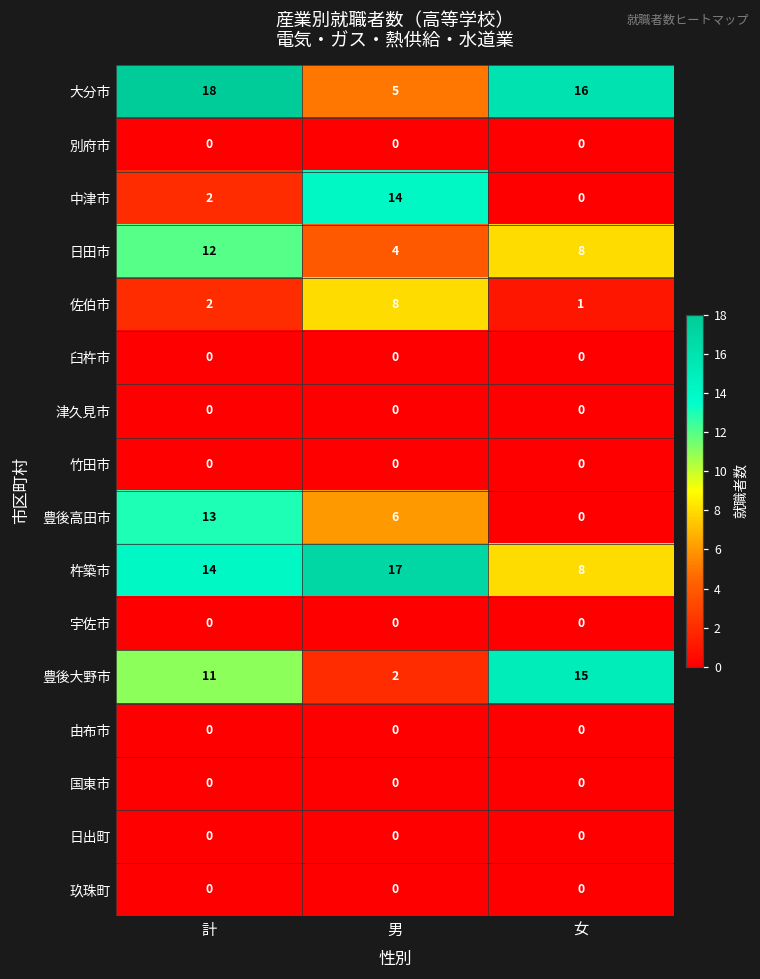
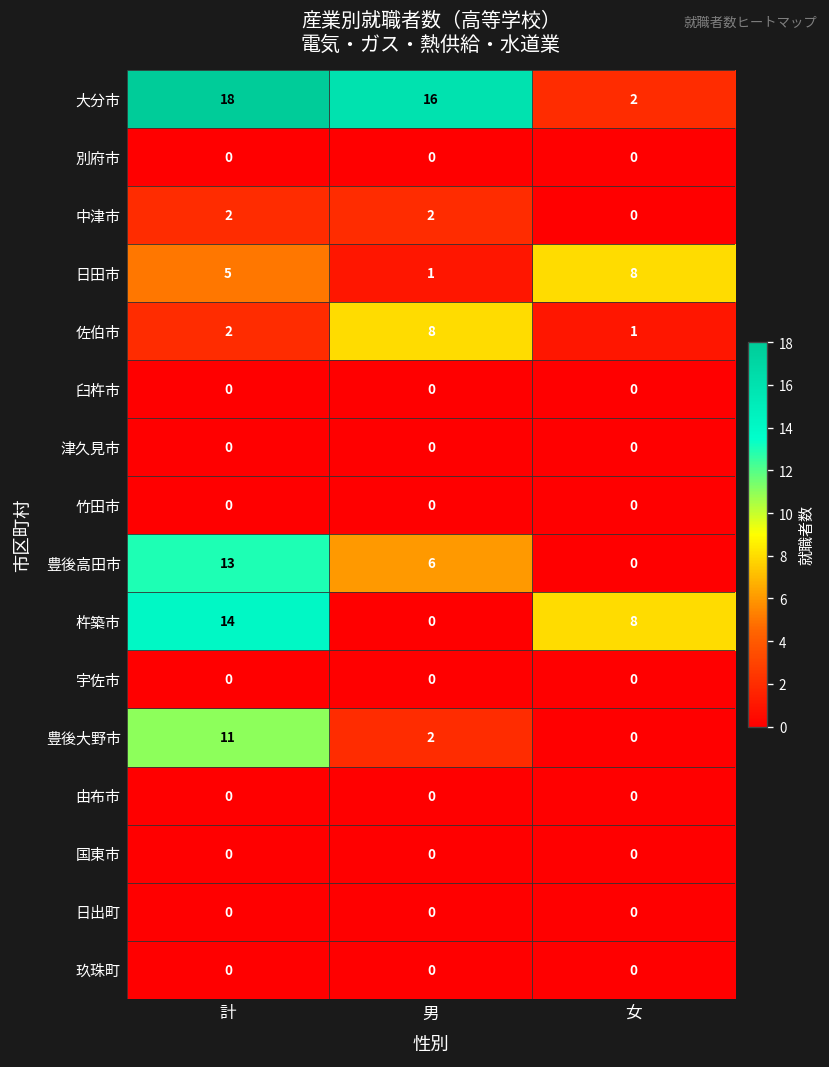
大分市, 男: 5 -> 16
大分市, 女: 16 -> 2
中津市, 男: 14 -> 2
日田市, 計: 12 -> 5
日田市, 男: 4 -> 1
杵築市, 男: 17 -> 0
豊後大野市, 女: 15 -> 0
